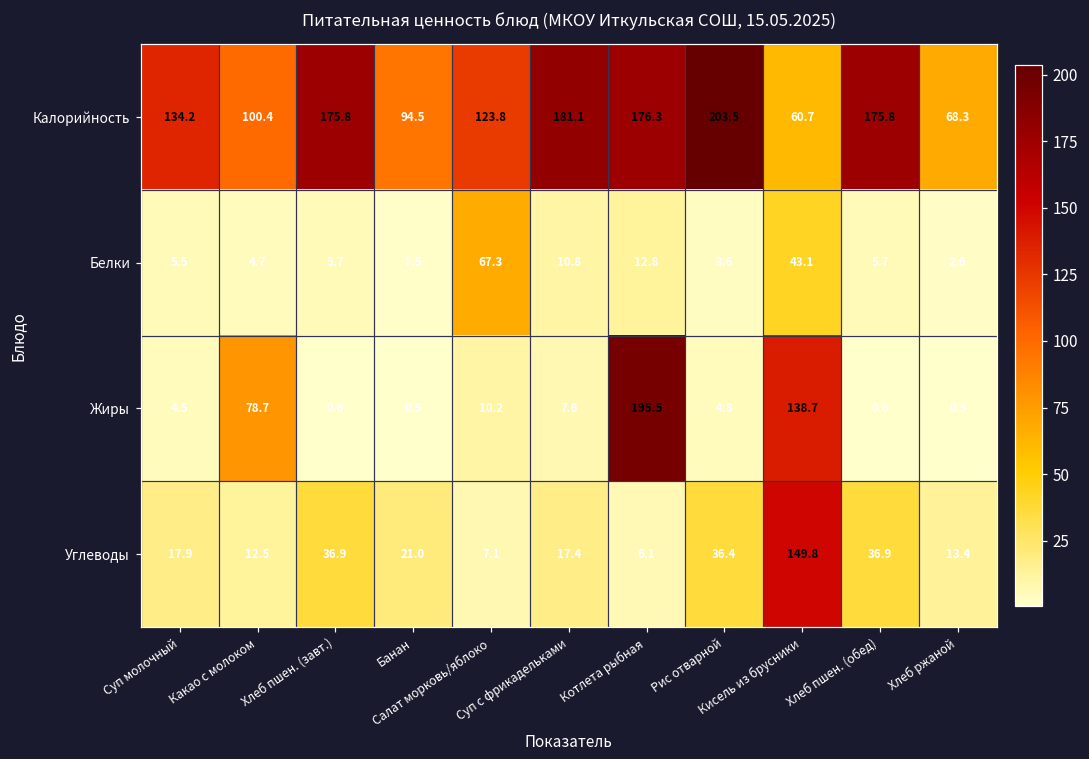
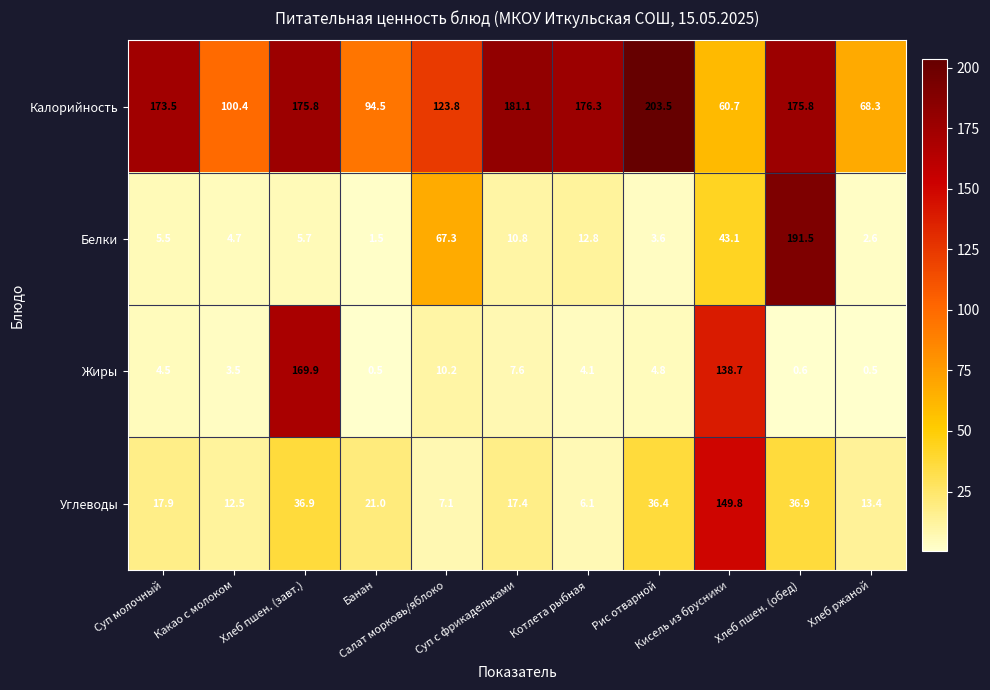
Калорийность, Суп молочный: 134.2 -> 173.5
Белки, Хлеб пшен. (обед): 5.7 -> 191.5
Жиры, Какао с молоком: 78.7 -> 3.5
Жиры, Хлеб пшен. (завт.): 0.6 -> 169.9
Жиры, Котлета рыбная: 195.5 -> 4.1
